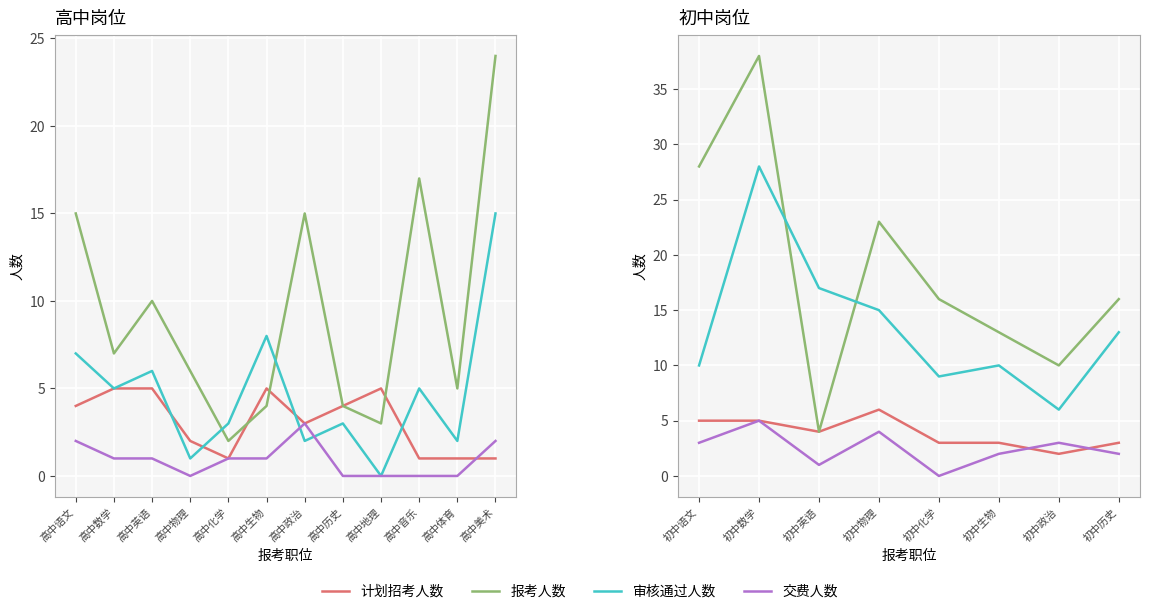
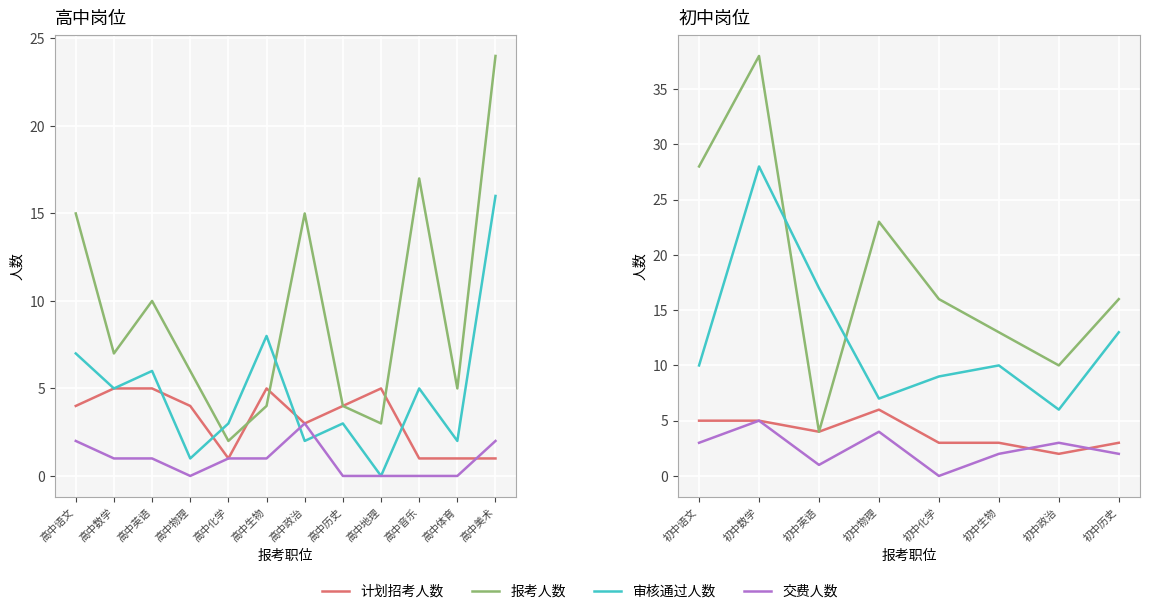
高中岗位, 计划招考人数, 高中物理: 2 -> 4
高中岗位, 审核通过人数, 高中美术: 15 -> 16
初中岗位, 审核通过人数, 初中物理: 15 -> 7
